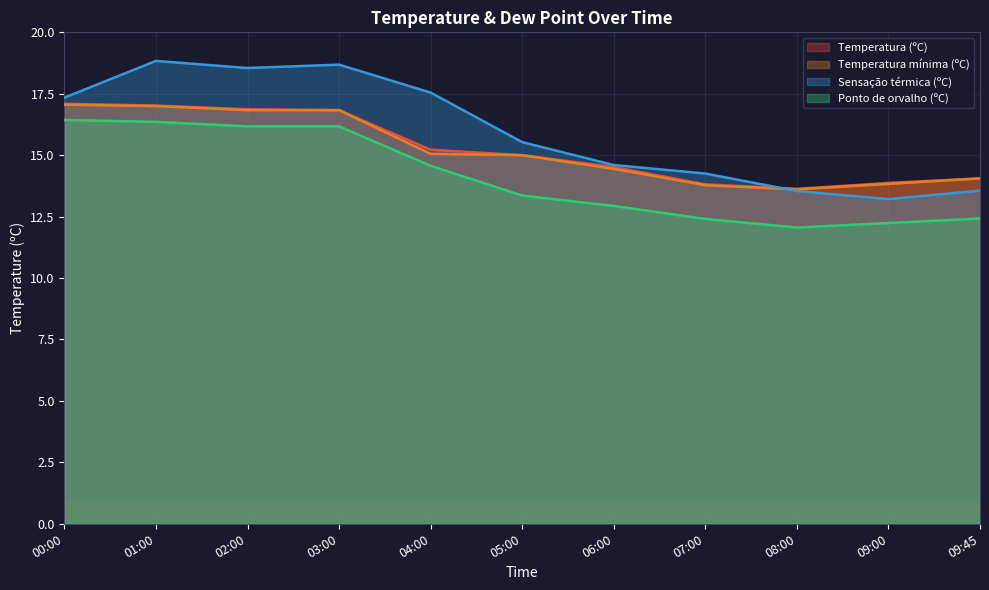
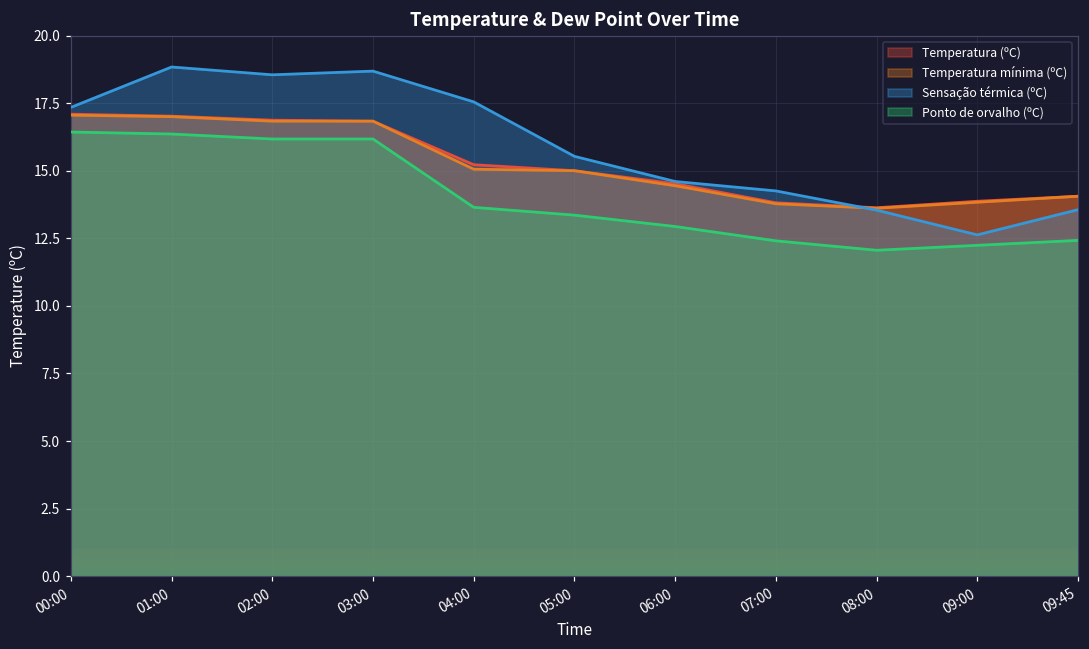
Ponto de orvalho (ºC), 04:00: 14.6 -> 13.6
Sensação térmica (ºC), 09:00: 13.2 -> 12.6
